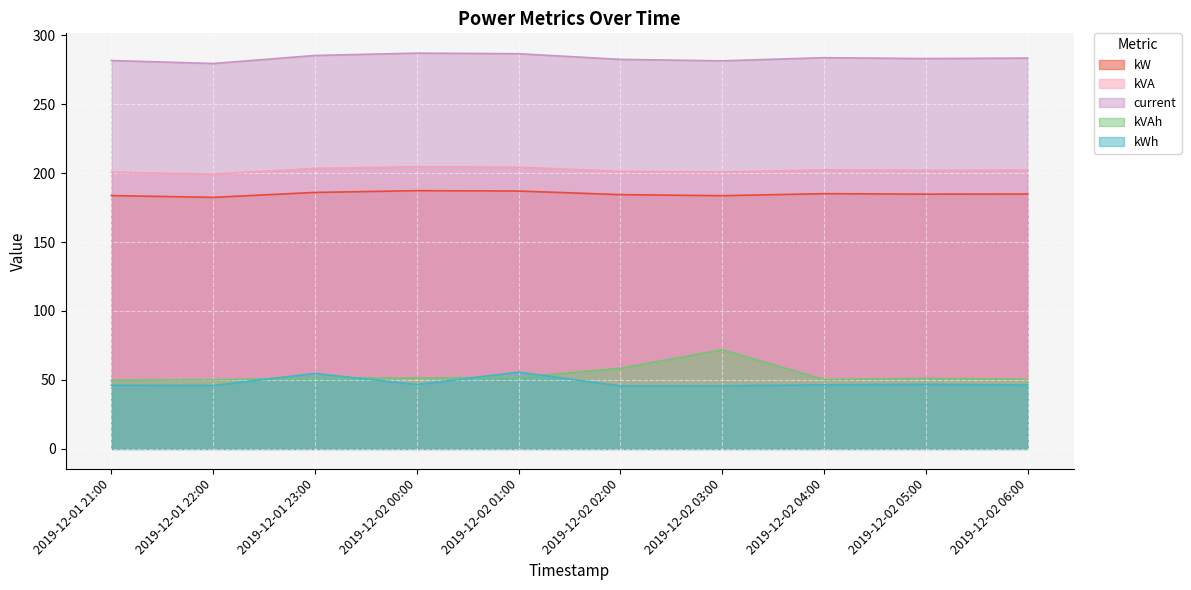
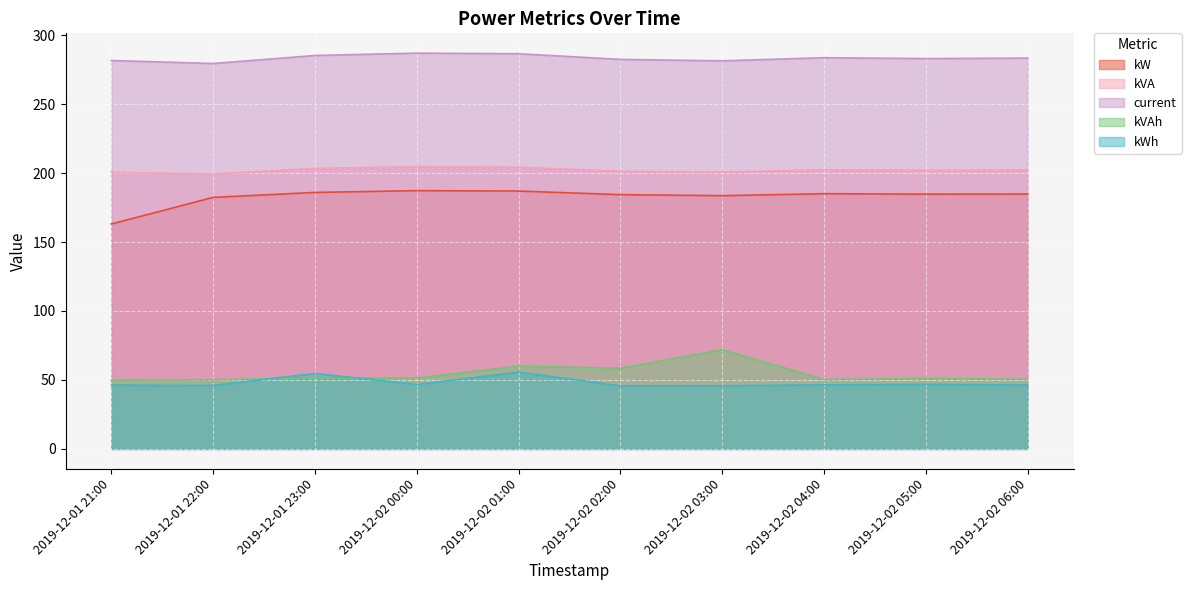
kW, 2019-12-01 21:00: 184 -> 163
kVAh, 2019-12-02 01:00: 52 -> 60
